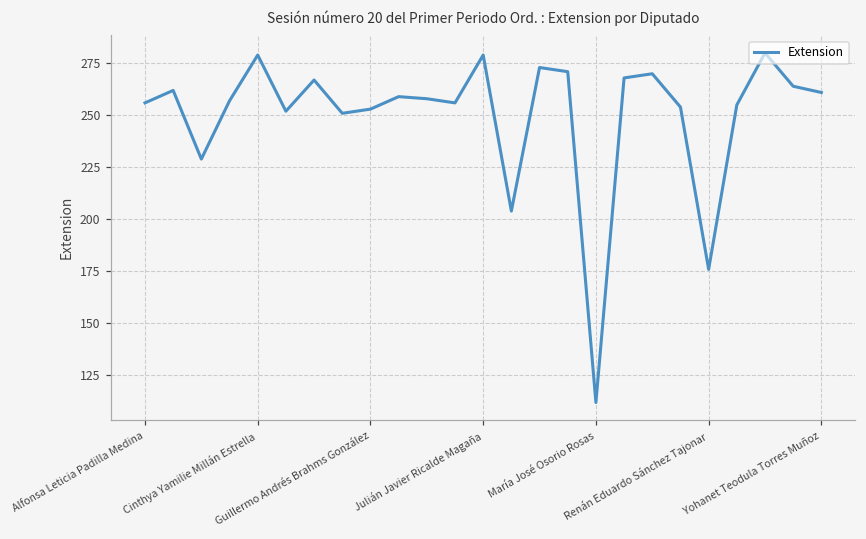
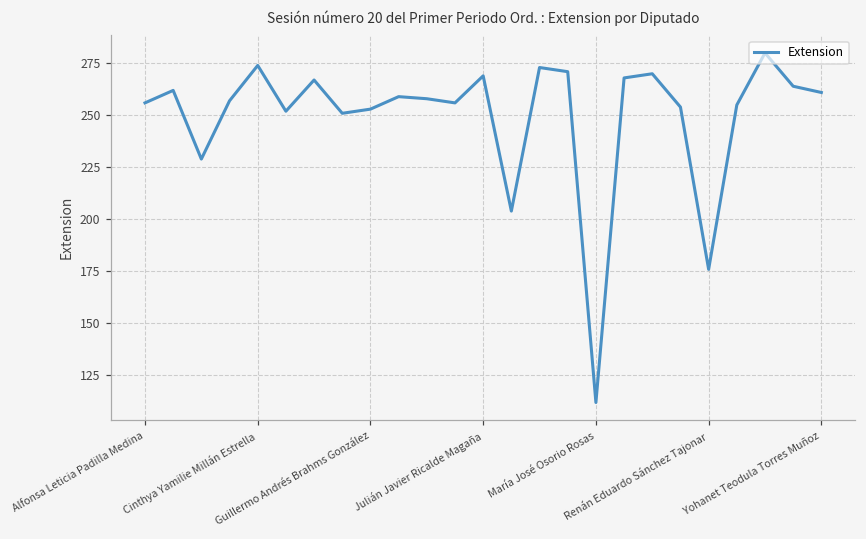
Cinthya Yamilie Millán Estrella: 279 -> 274
Julián Javier Ricalde Magaña: 279 -> 269
